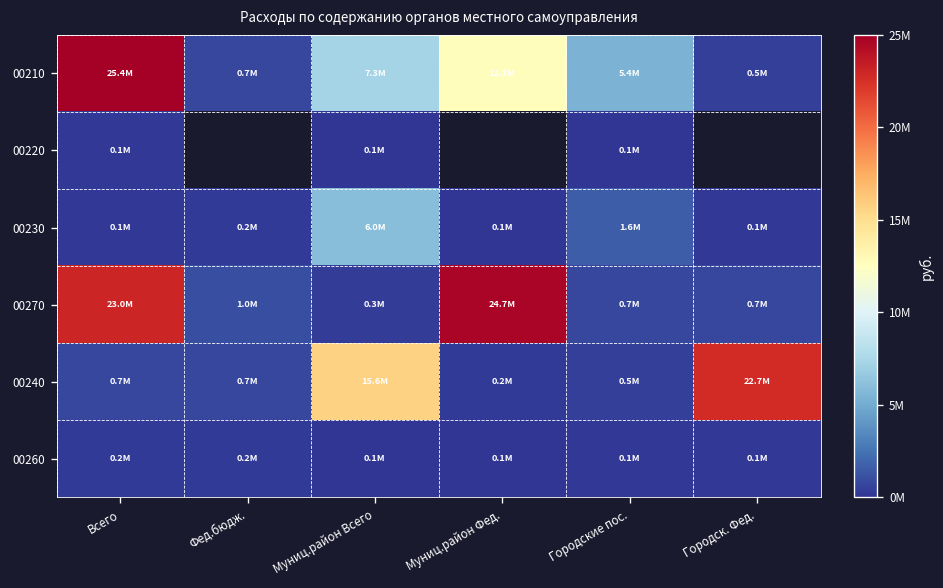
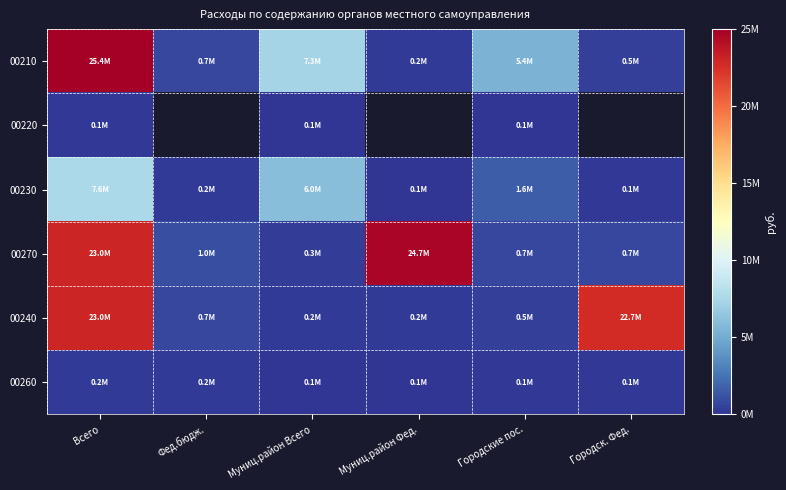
00210, Муниц.район Фед.: 12.7M -> 0.2M
00230, Всего: 0.1M -> 7.6M
00240, Всего: 0.7M -> 23.0M
00240, Муниц.район Всего: 15.6M -> 0.2M
